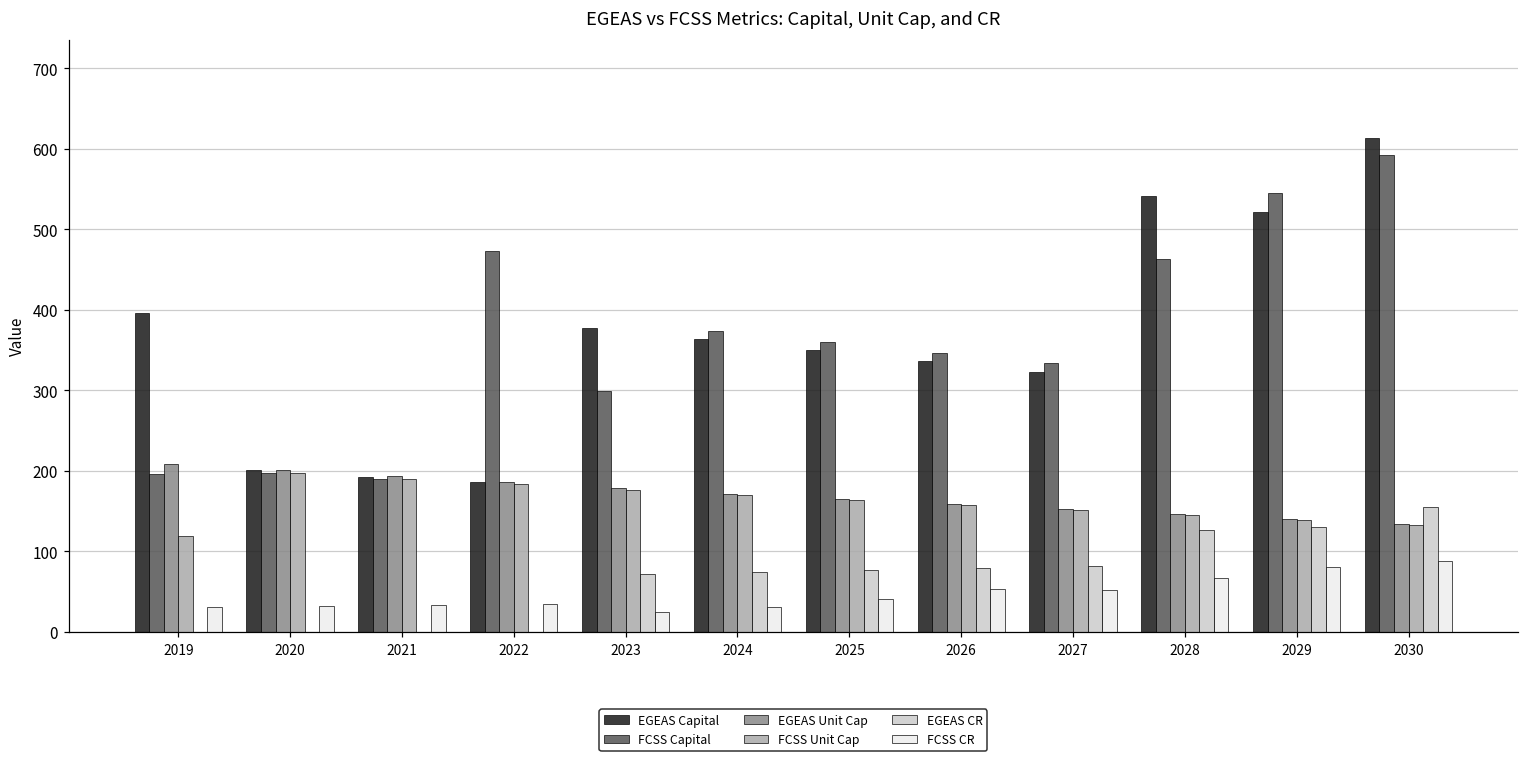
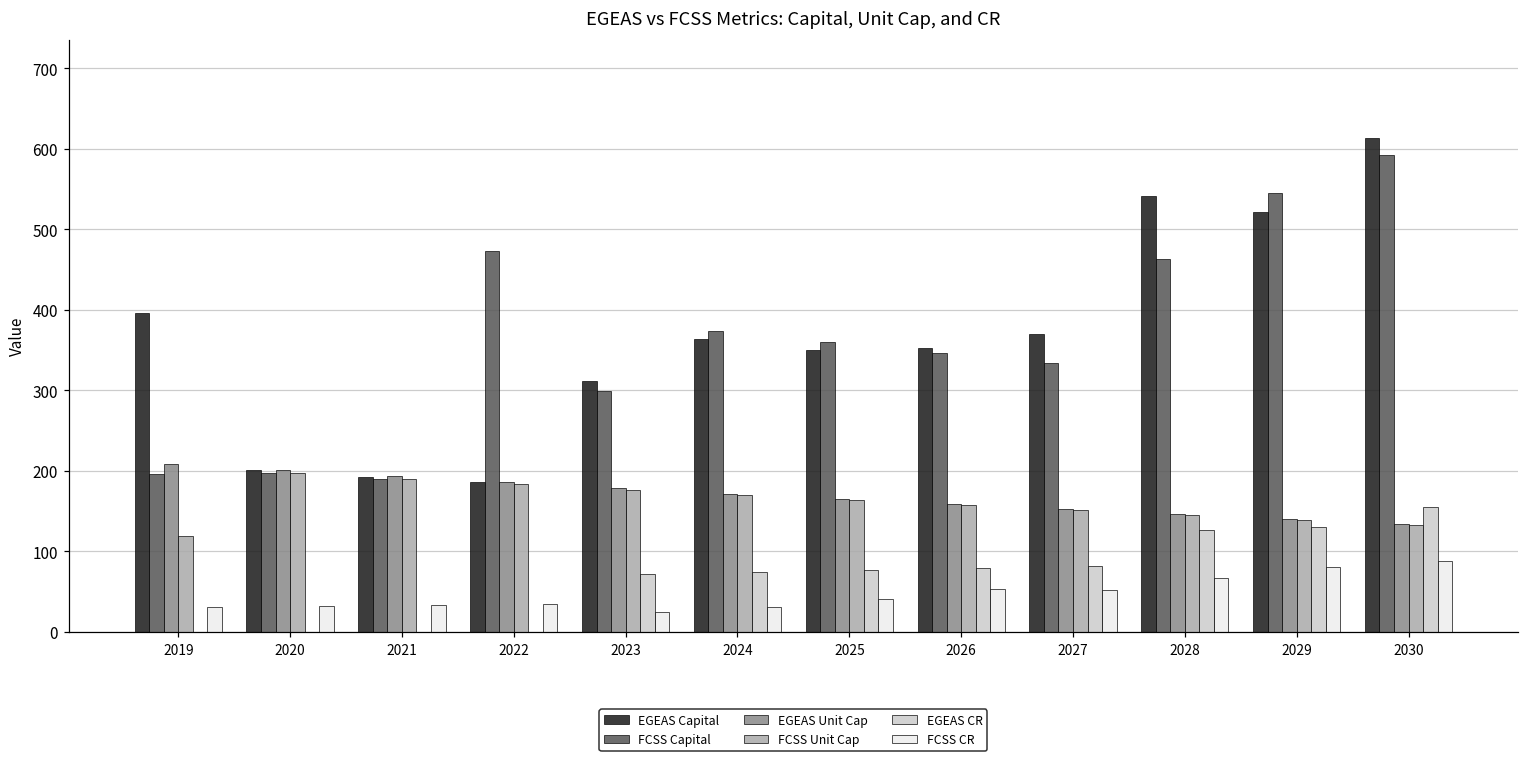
EGEAS Capital, 2023: 380 -> 310
EGEAS Capital, 2026: 340 -> 350
EGEAS Capital, 2027: 320 -> 370
